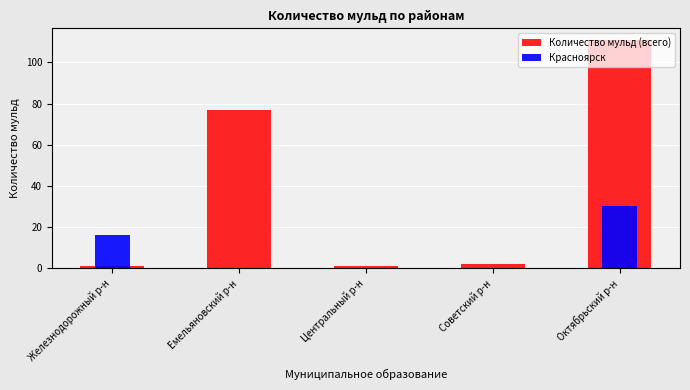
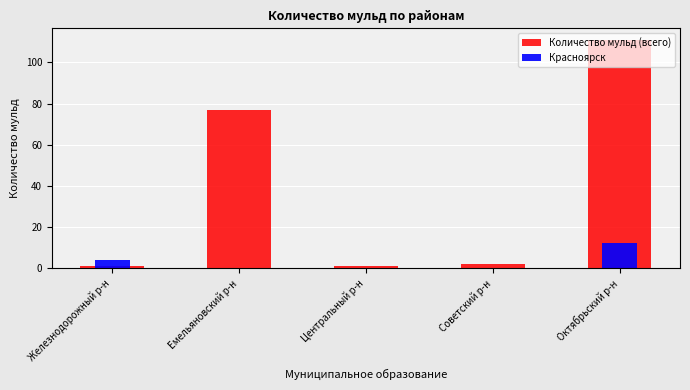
Красноярск, Железнодорожный р-н: 16 -> 4
Красноярск, Октябрьский р-н: 30 -> 12
